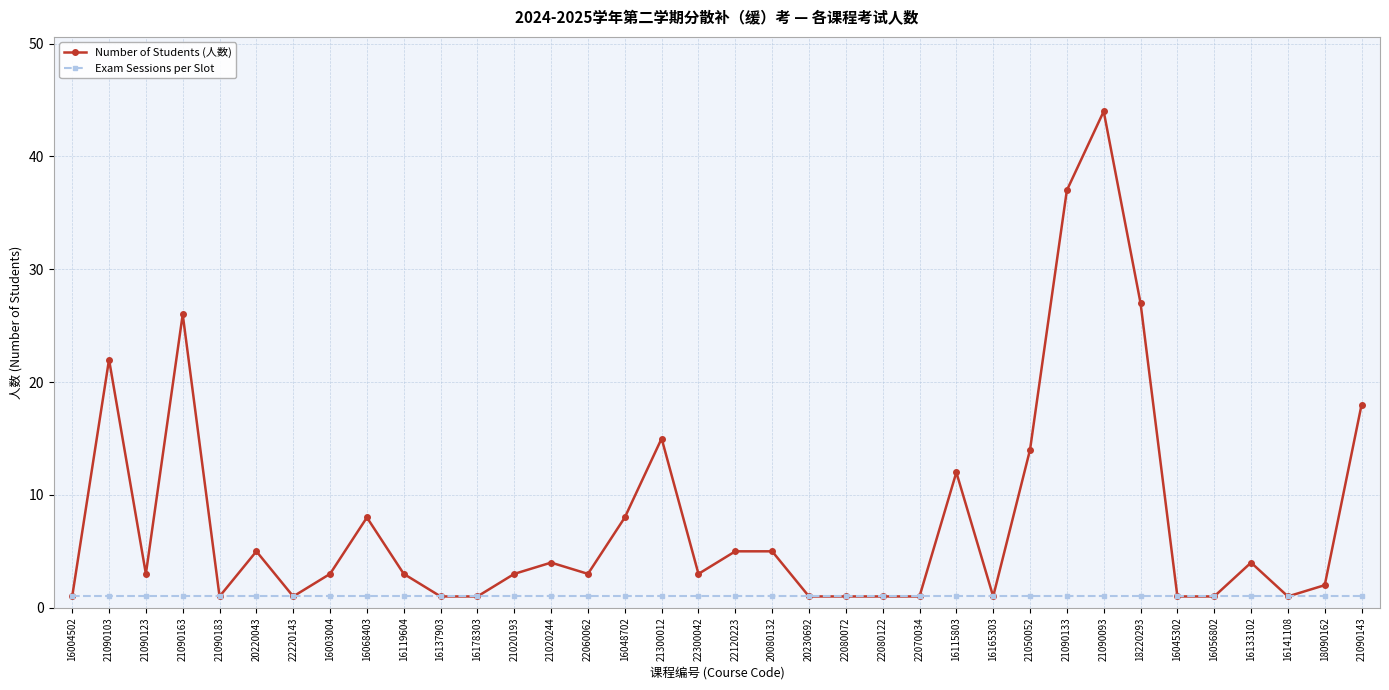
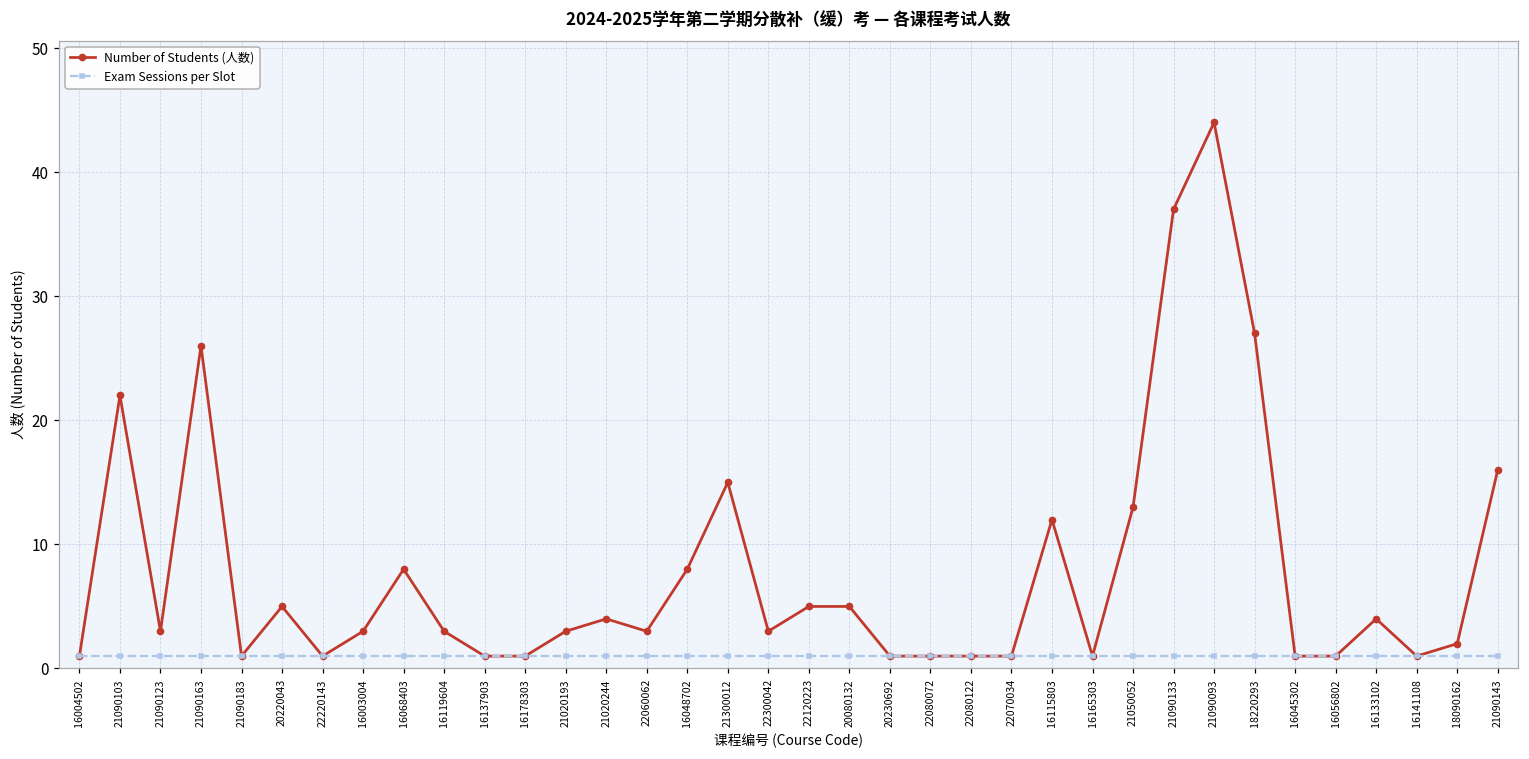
Number of Students (人数), 21050052: 14 -> 13
Number of Students (人数), 21090143: 18 -> 16
